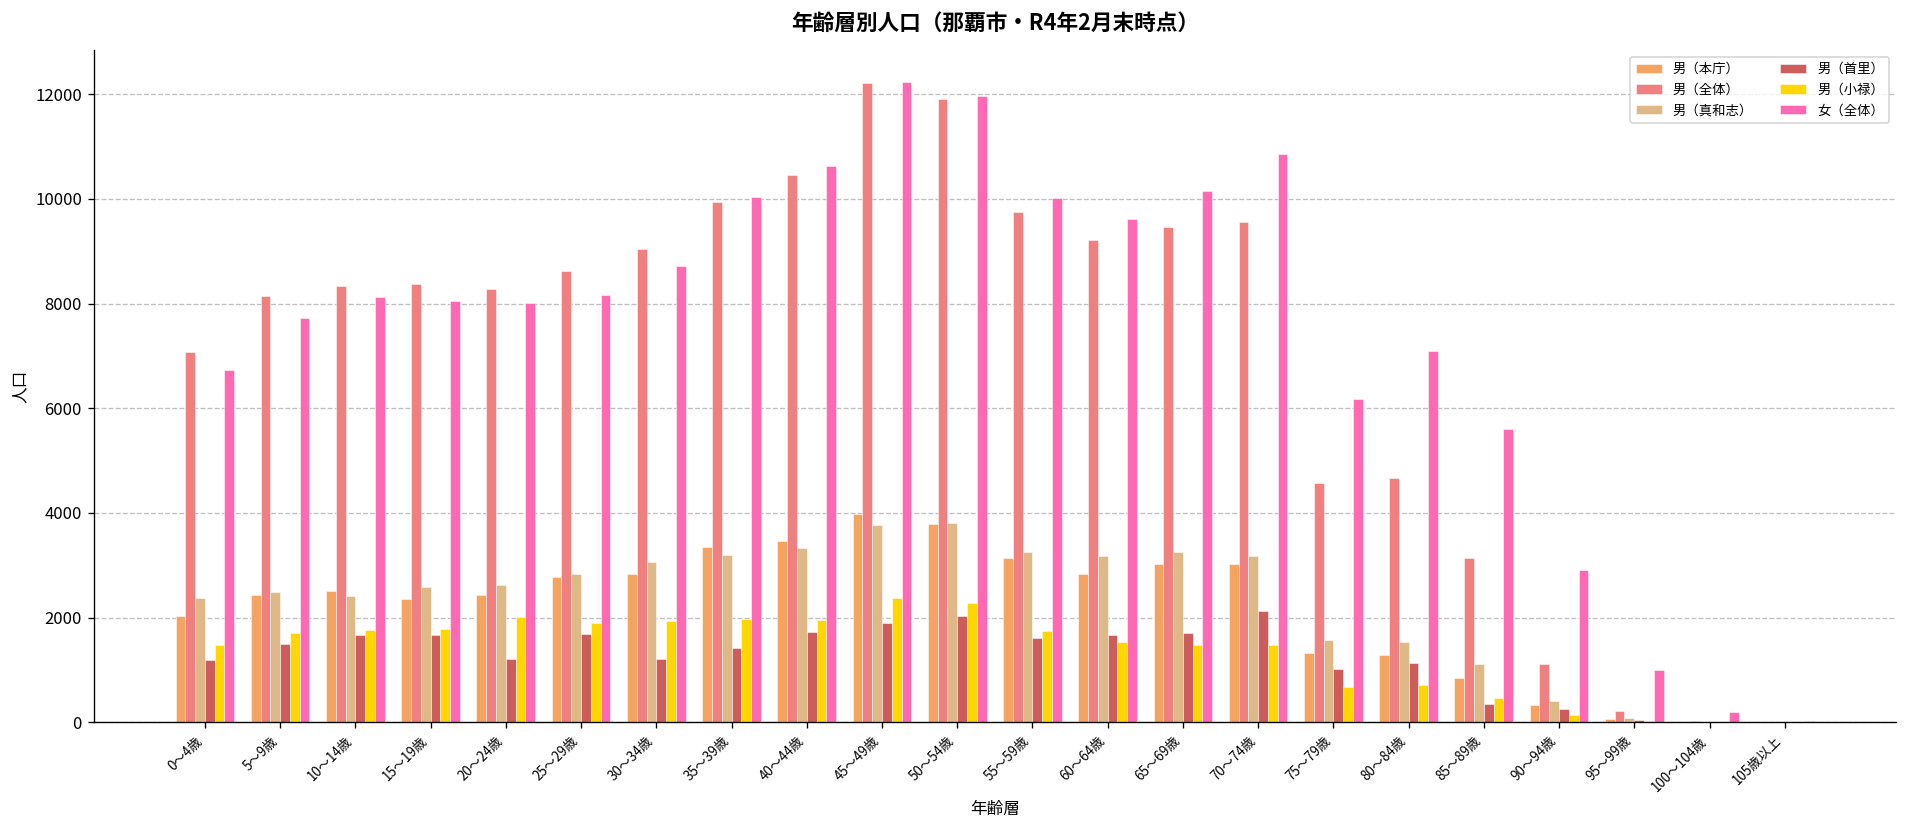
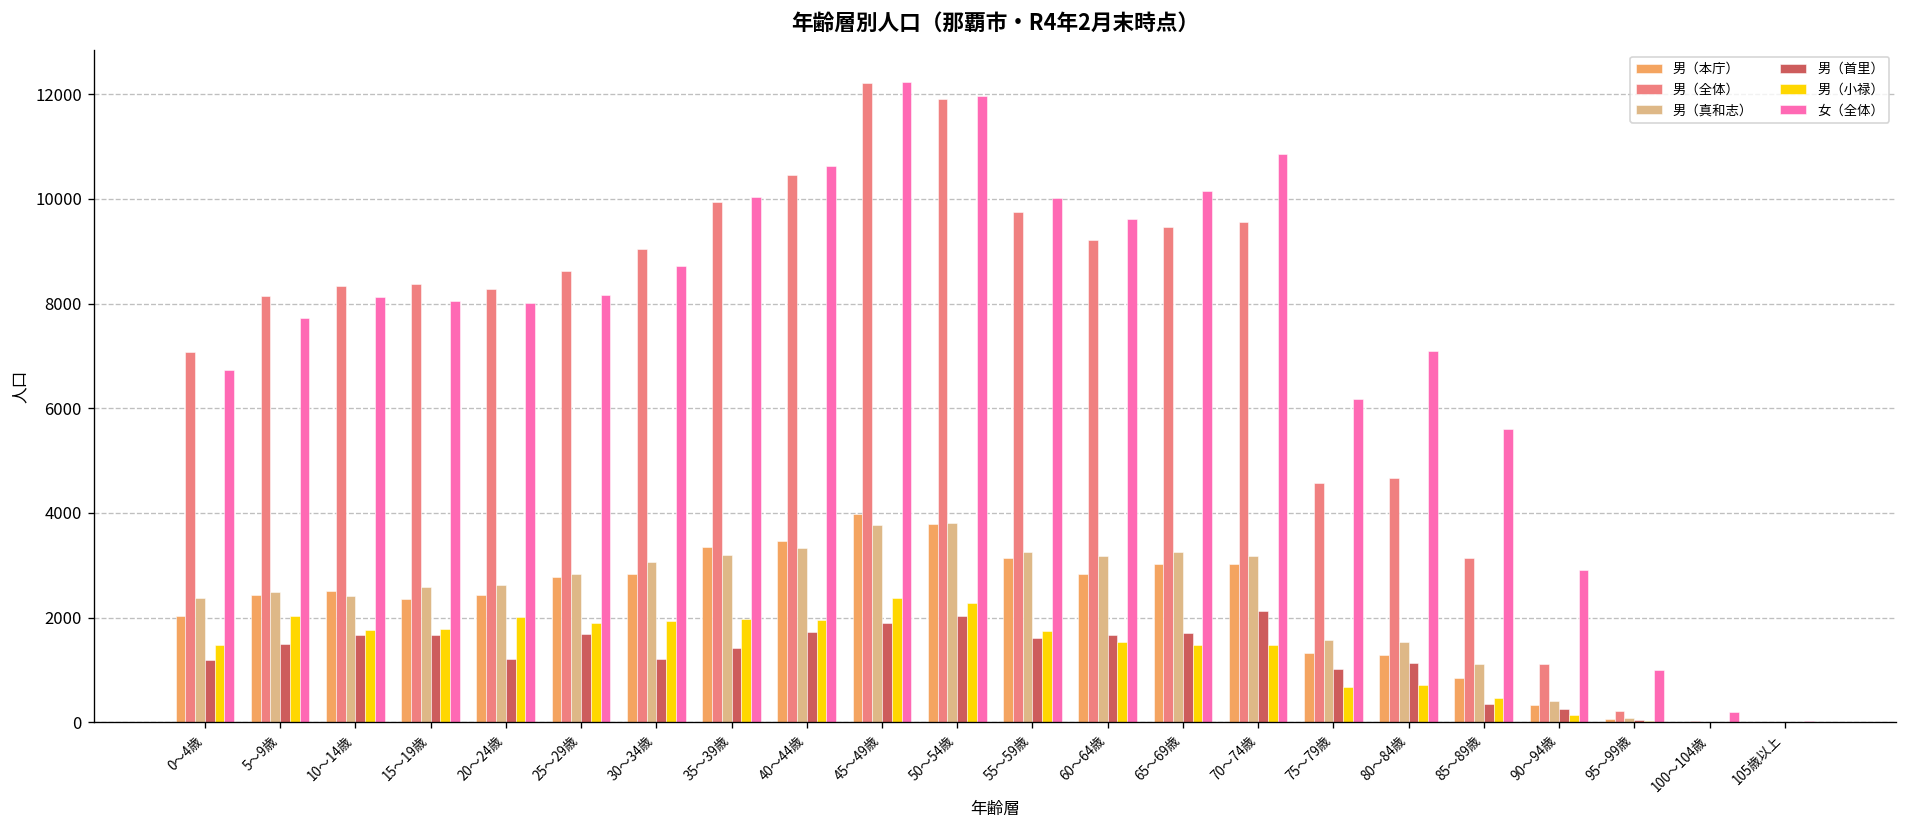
男（小禄）, 5～9歳: 1700 -> 2000
